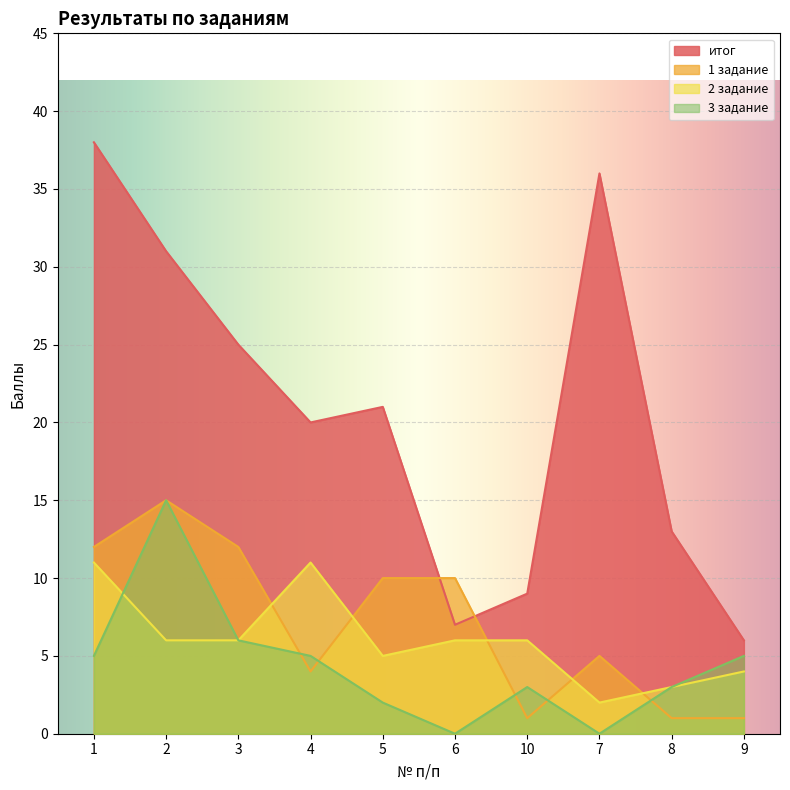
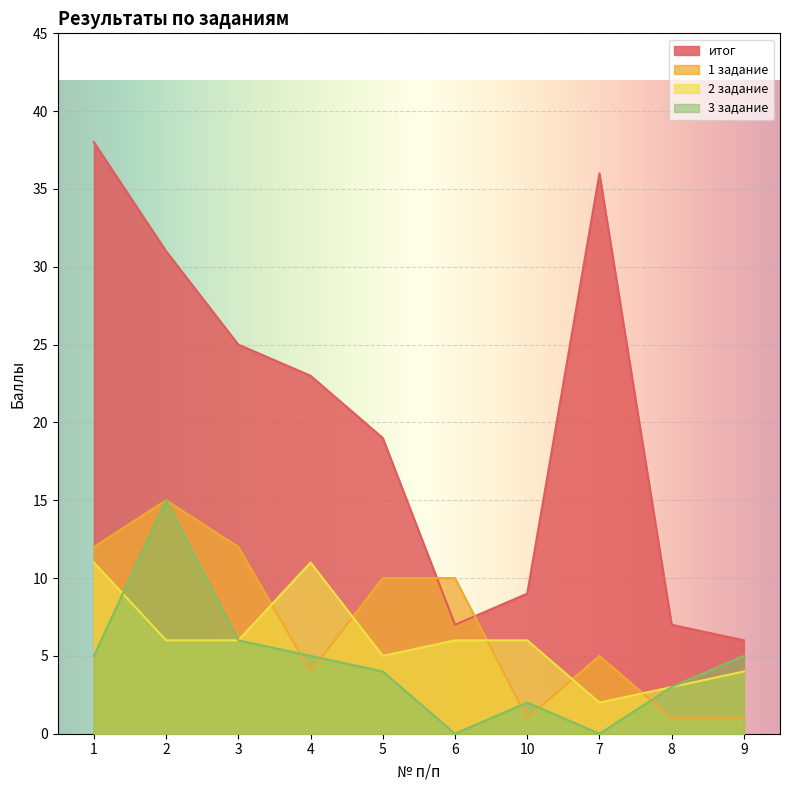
итог, 4: 20 -> 23
итог, 5: 21 -> 19
3 задание, 5: 2 -> 4
3 задание, 10: 3 -> 2
итог, 8: 13 -> 7
